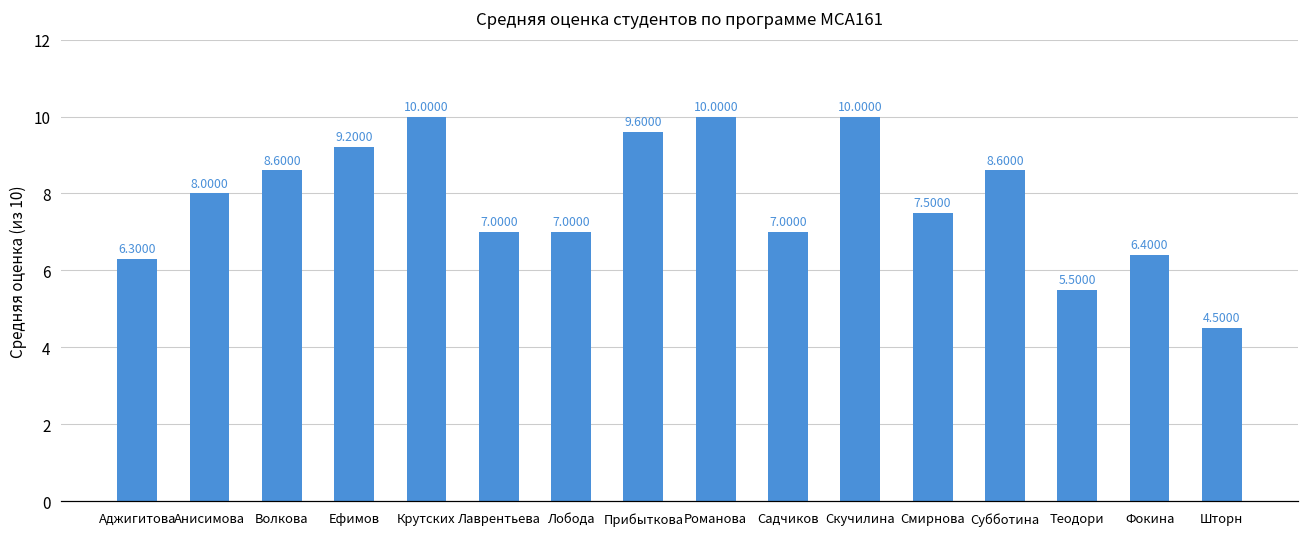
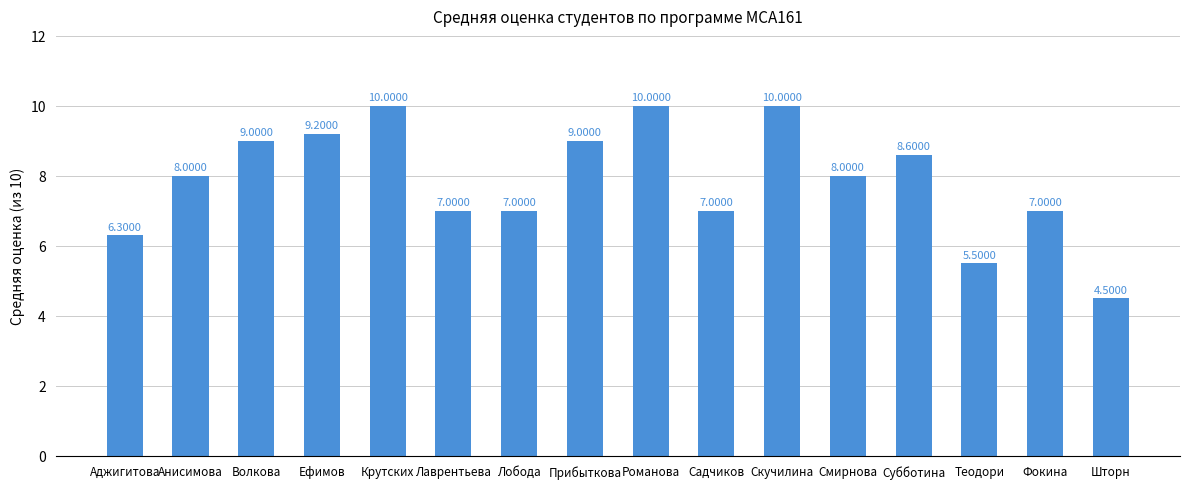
Волкова: 8.6000 -> 9.0000
Прибыткова: 9.6000 -> 9.0000
Смирнова: 7.5000 -> 8.0000
Фокина: 6.4000 -> 7.0000
